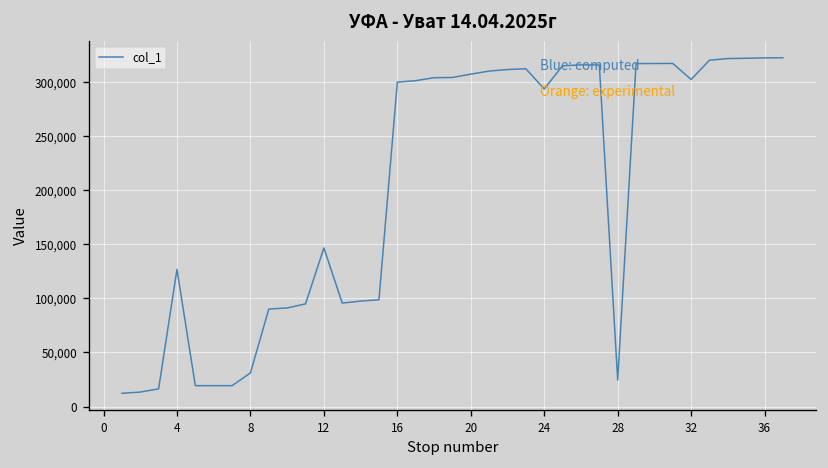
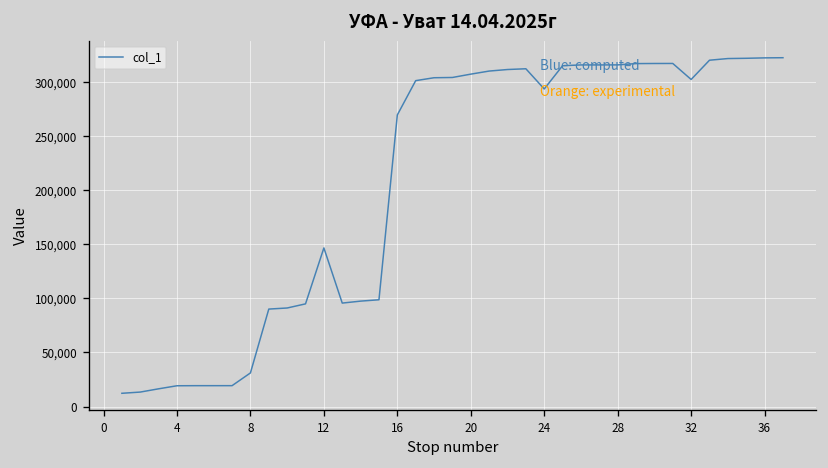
4: 130,000 -> 20,000
16: 300,000 -> 270,000
28: 20,000 -> 320,000
